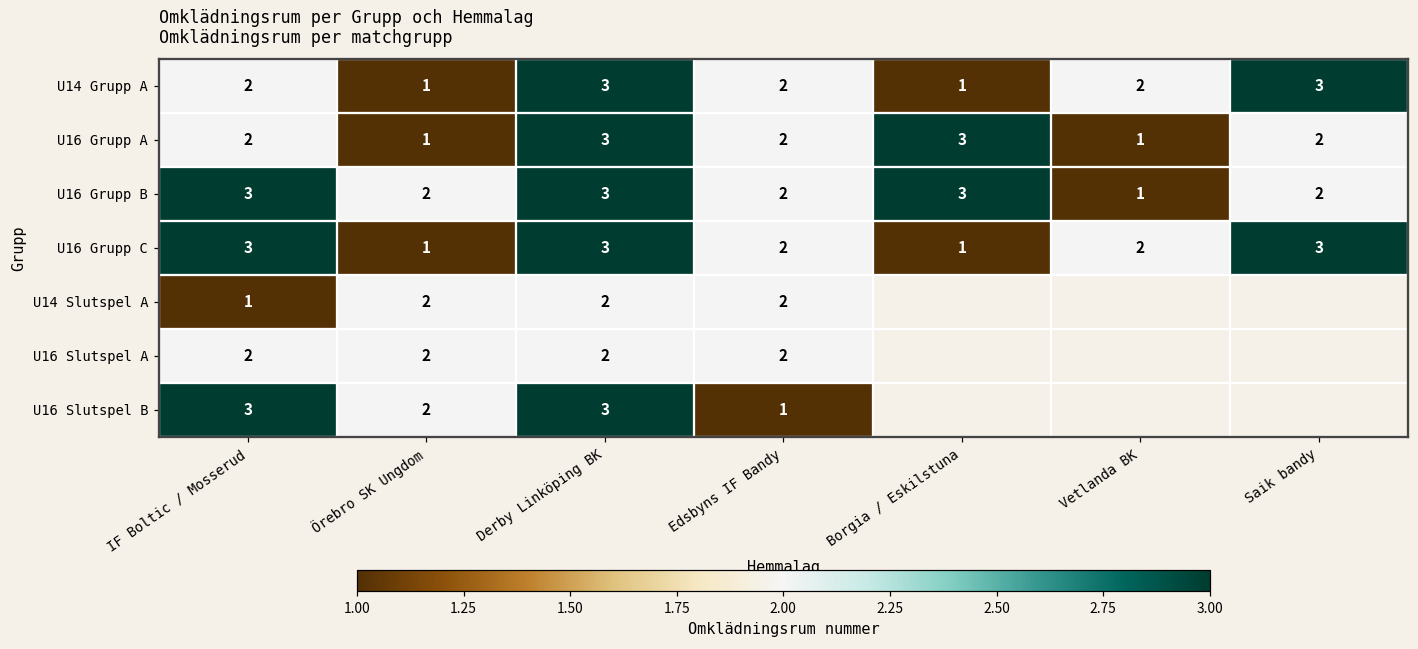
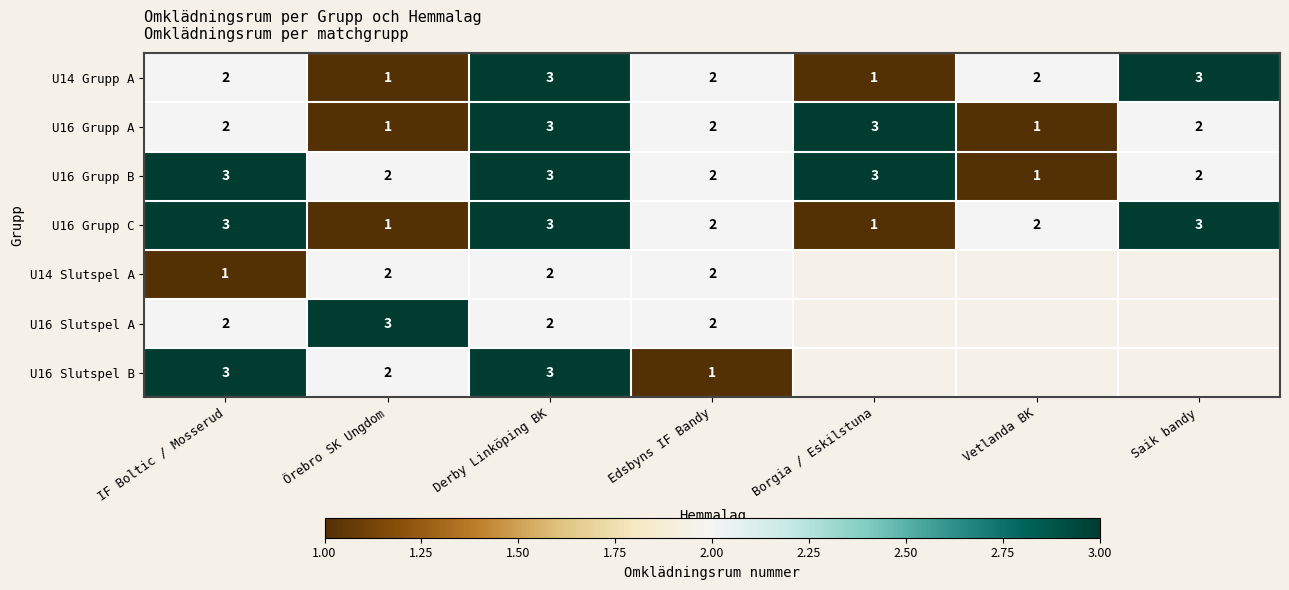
U16 Slutspel A, Örebro SK Ungdom: 2 -> 3
